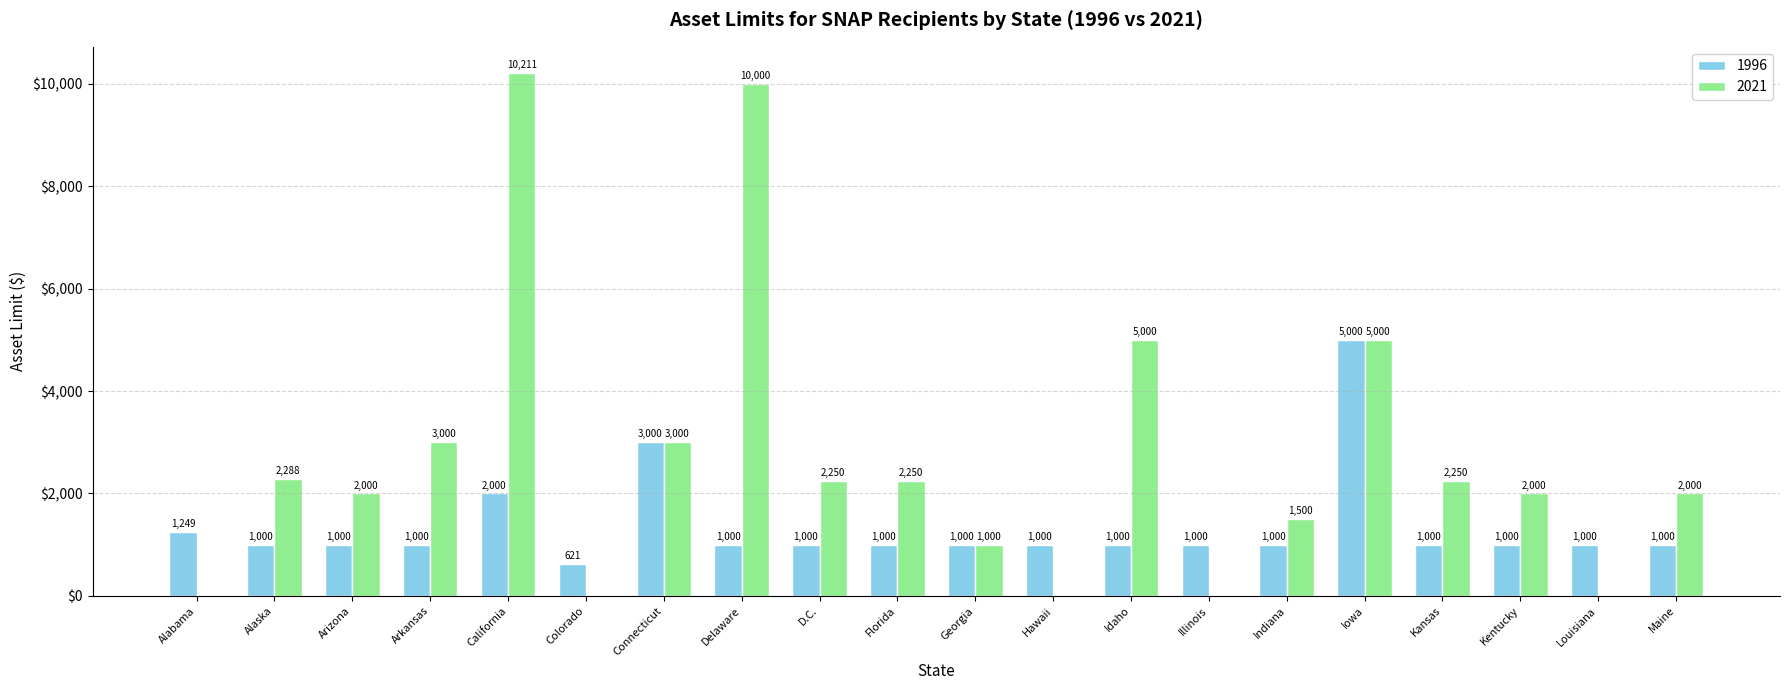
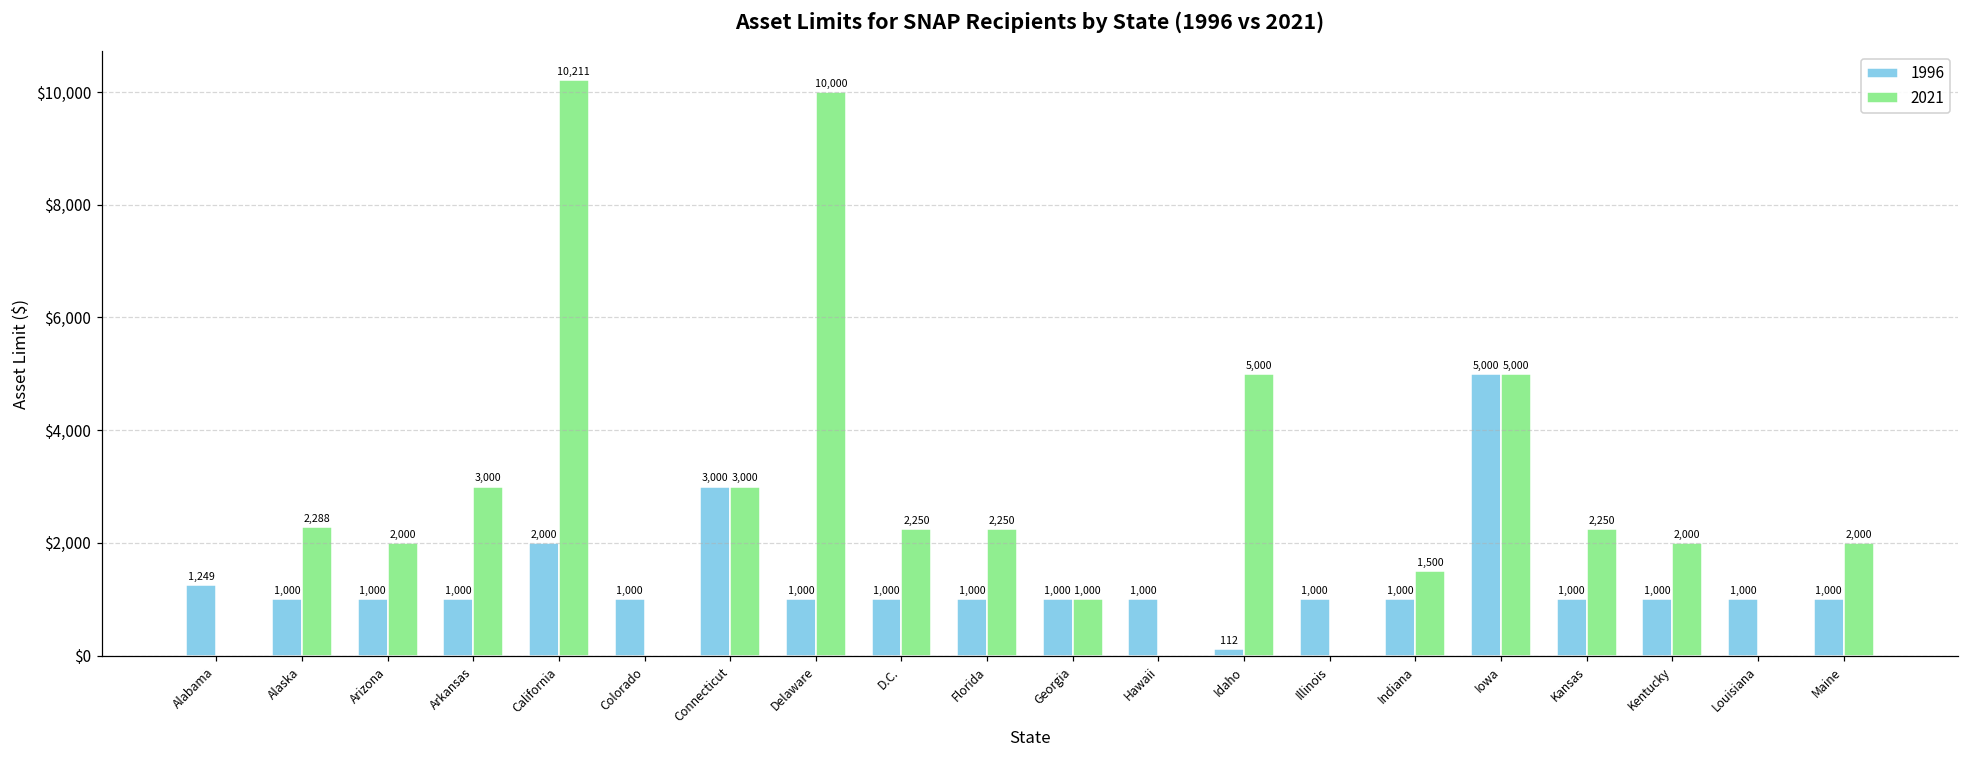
1996, Colorado: 621 -> 1,000
1996, Idaho: 1,000 -> 112
